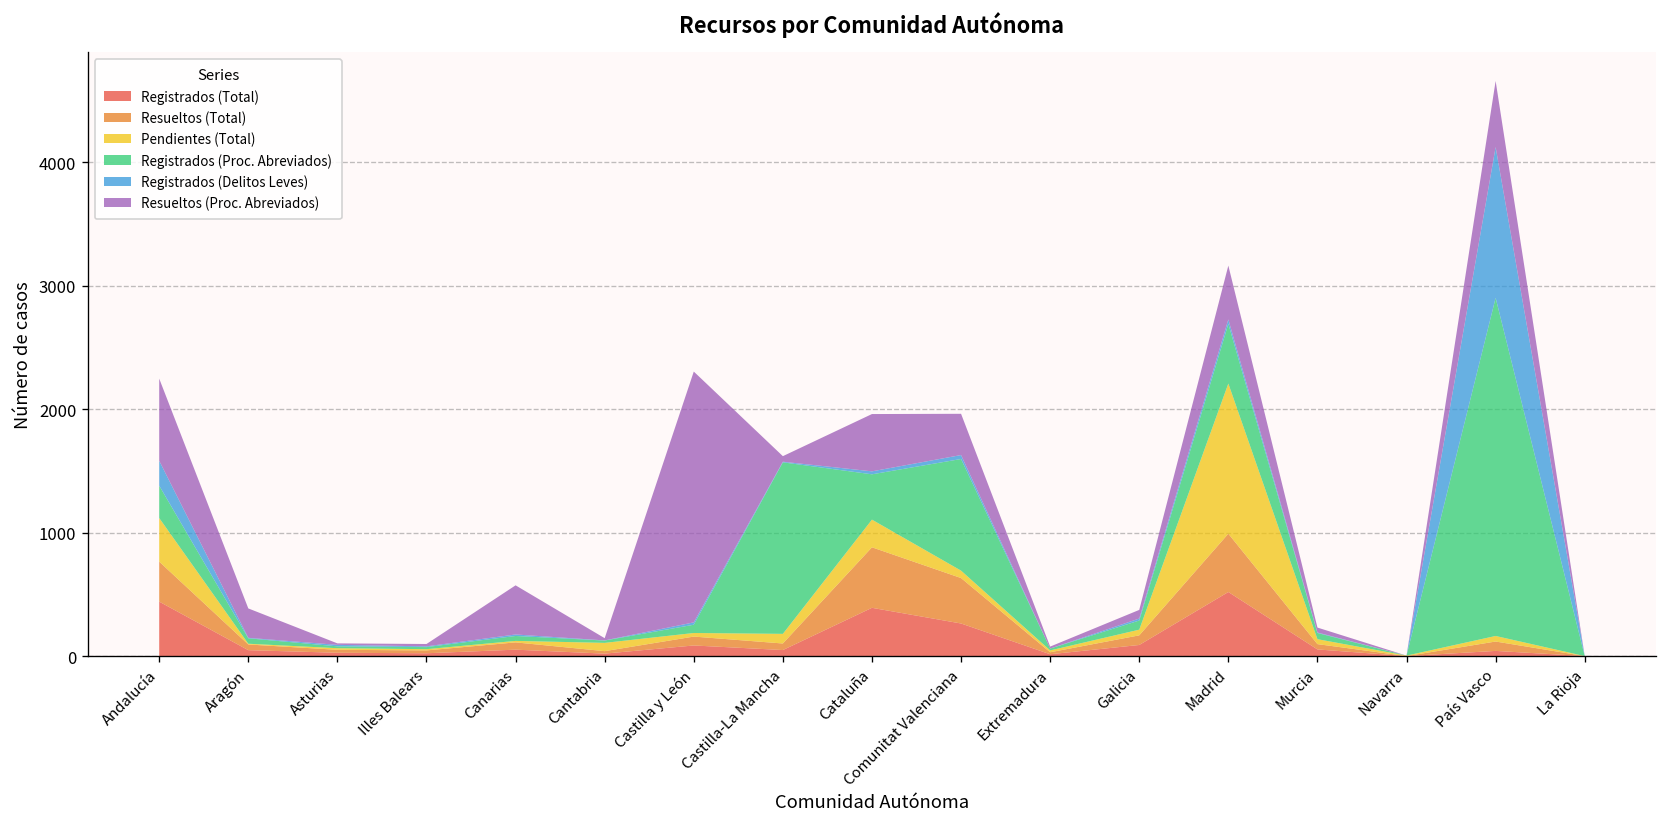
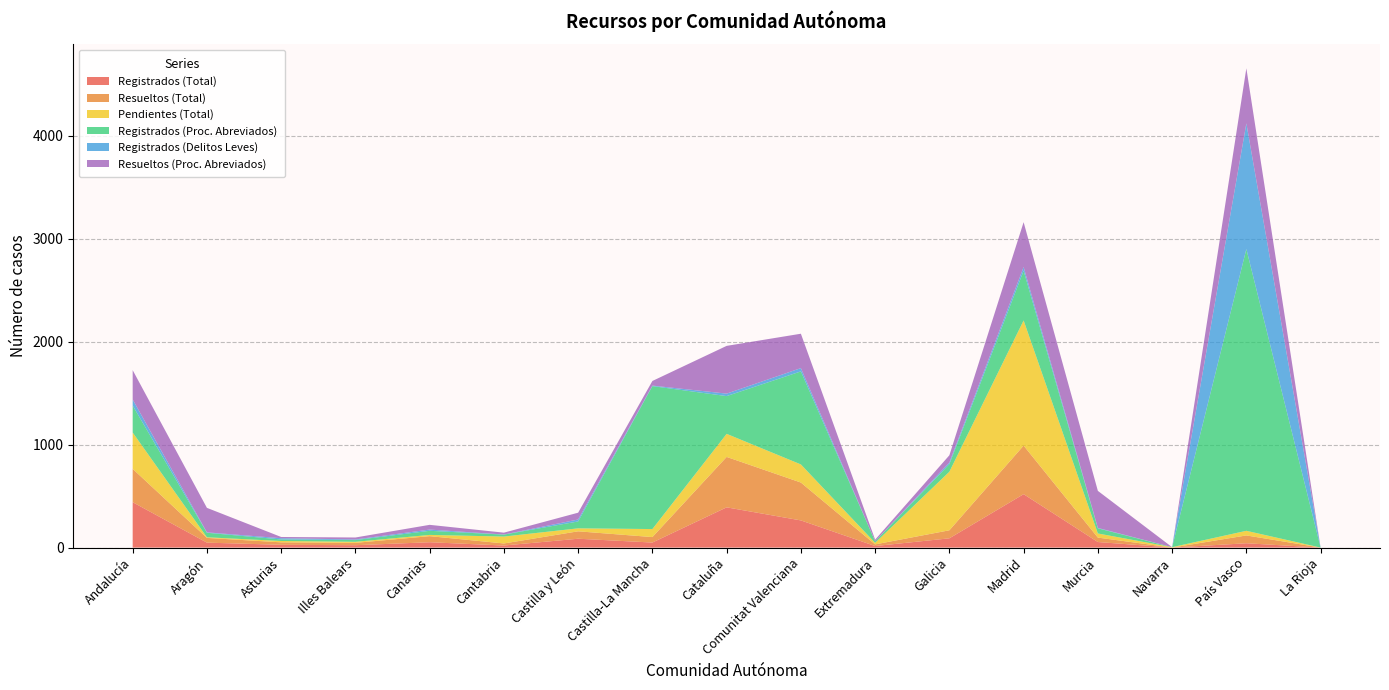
Registrados (Delitos Leves), Andalucía: 200 -> 60
Resueltos (Proc. Abreviados), Andalucía: 670 -> 290
Resueltos (Proc. Abreviados), Canarias: 400 -> 50
Resueltos (Proc. Abreviados), Castilla y León: 2030 -> 70
Pendientes (Total), Comunitat Valenciana: 60 -> 180
Pendientes (Total), Galicia: 50 -> 570
Resueltos (Proc. Abreviados), Murcia: 40 -> 360
